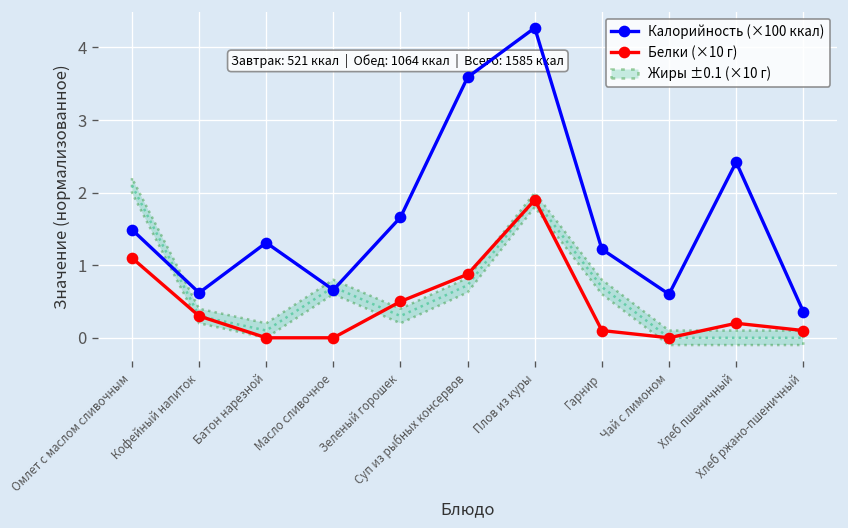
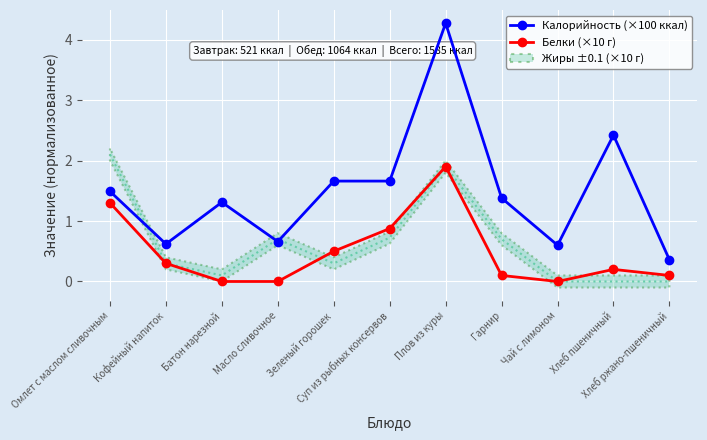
Белки (×10 г), Омлет с маслом сливочным: 1.1 -> 1.3
Калорийность (×100 ккал), Суп из рыбных консервов: 3.6 -> 1.7
Калорийность (×100 ккал), Гарнир: 1.2 -> 1.4
